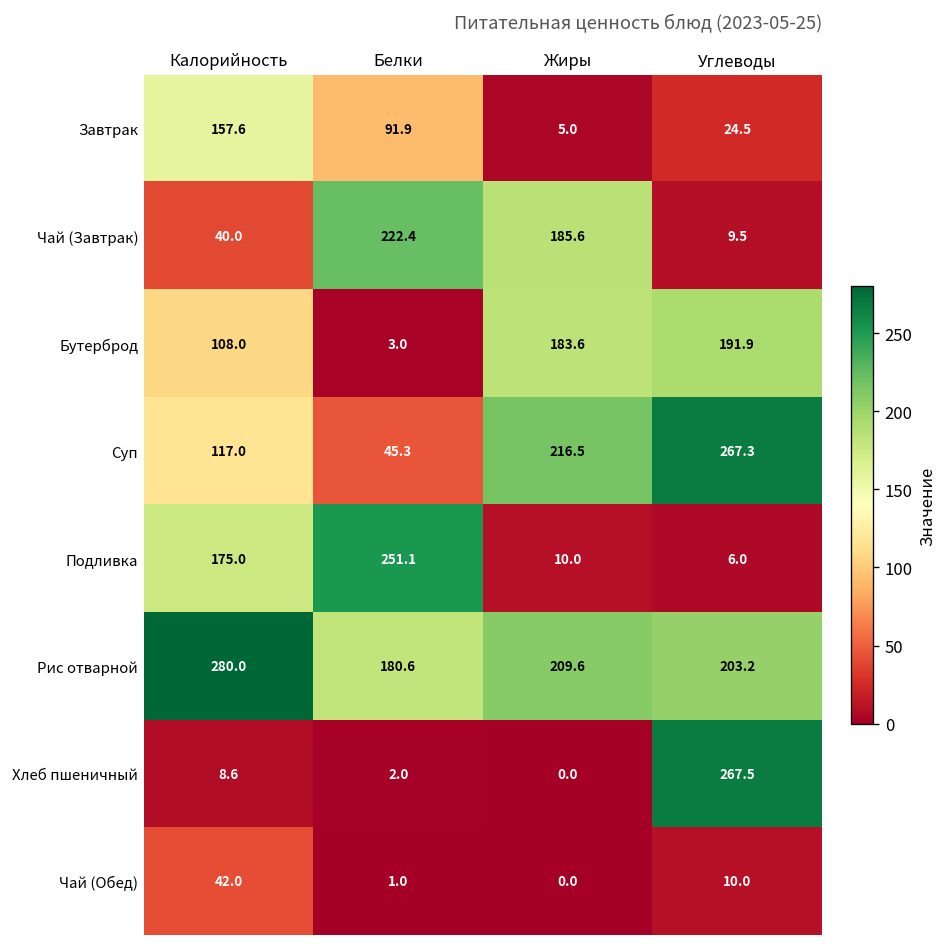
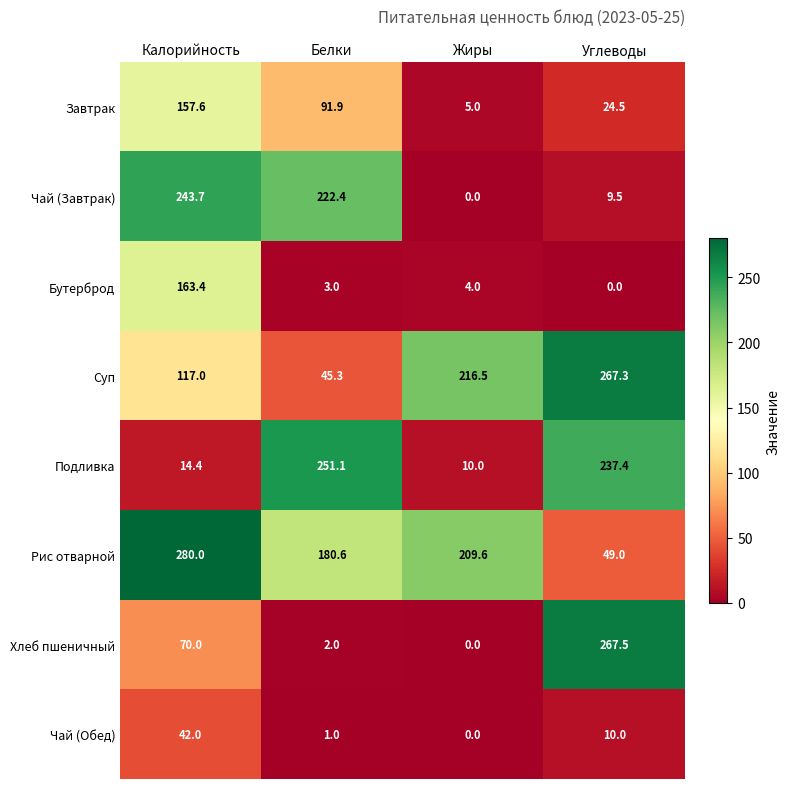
Чай (Завтрак), Калорийность: 40.0 -> 243.7
Чай (Завтрак), Жиры: 185.6 -> 0.0
Бутерброд, Калорийность: 108.0 -> 163.4
Бутерброд, Жиры: 183.6 -> 4.0
Бутерброд, Углеводы: 191.9 -> 0.0
Подливка, Калорийность: 175.0 -> 14.4
Подливка, Углеводы: 6.0 -> 237.4
Рис отварной, Углеводы: 203.2 -> 49.0
Хлеб пшеничный, Калорийность: 8.6 -> 70.0
